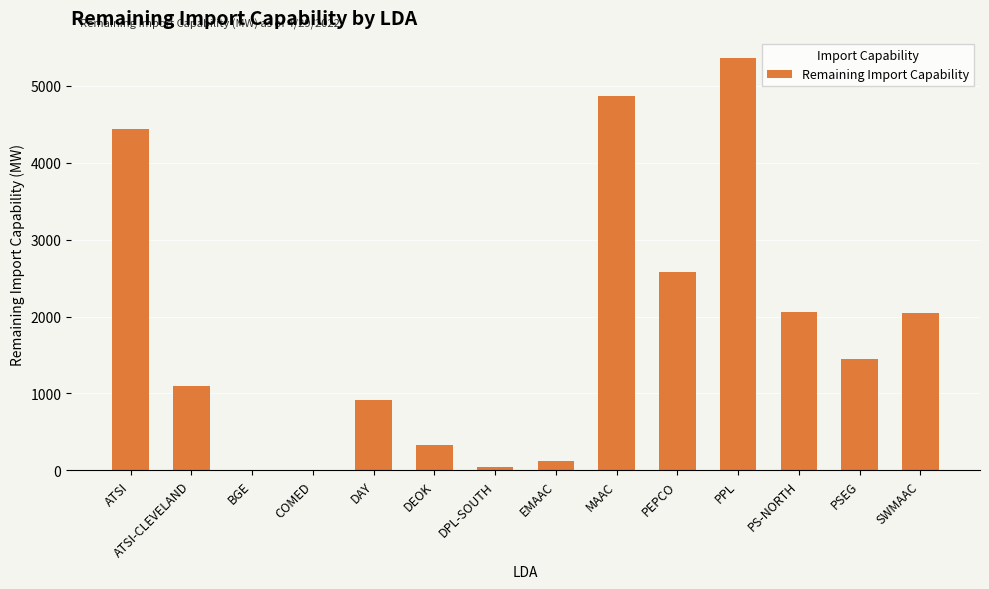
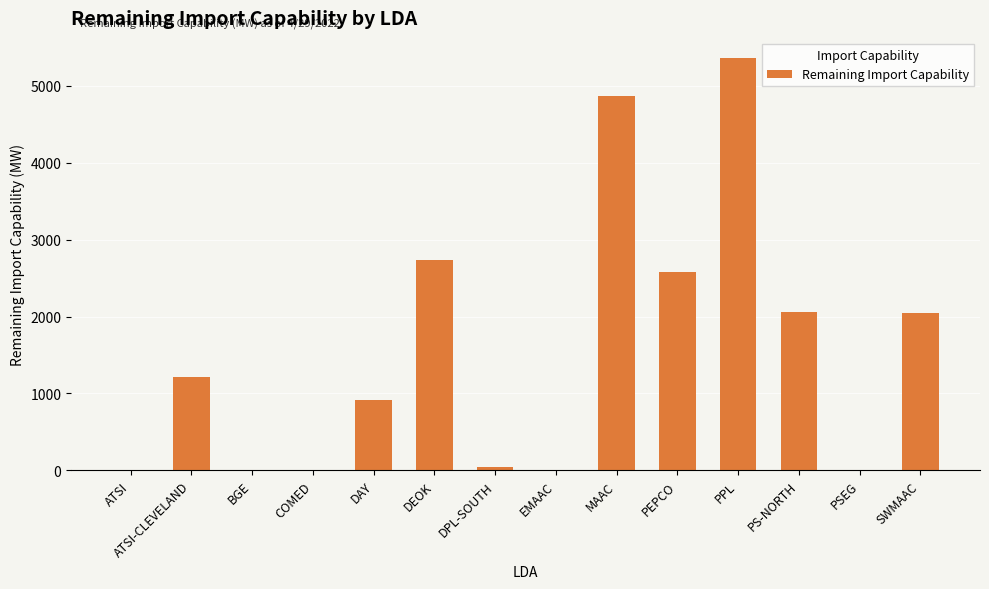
ATSI: 4400 -> 0
ATSI-CLEVELAND: 1100 -> 1200
DEOK: 300 -> 2700
EMAAC: 100 -> 0
PSEG: 1400 -> 0
